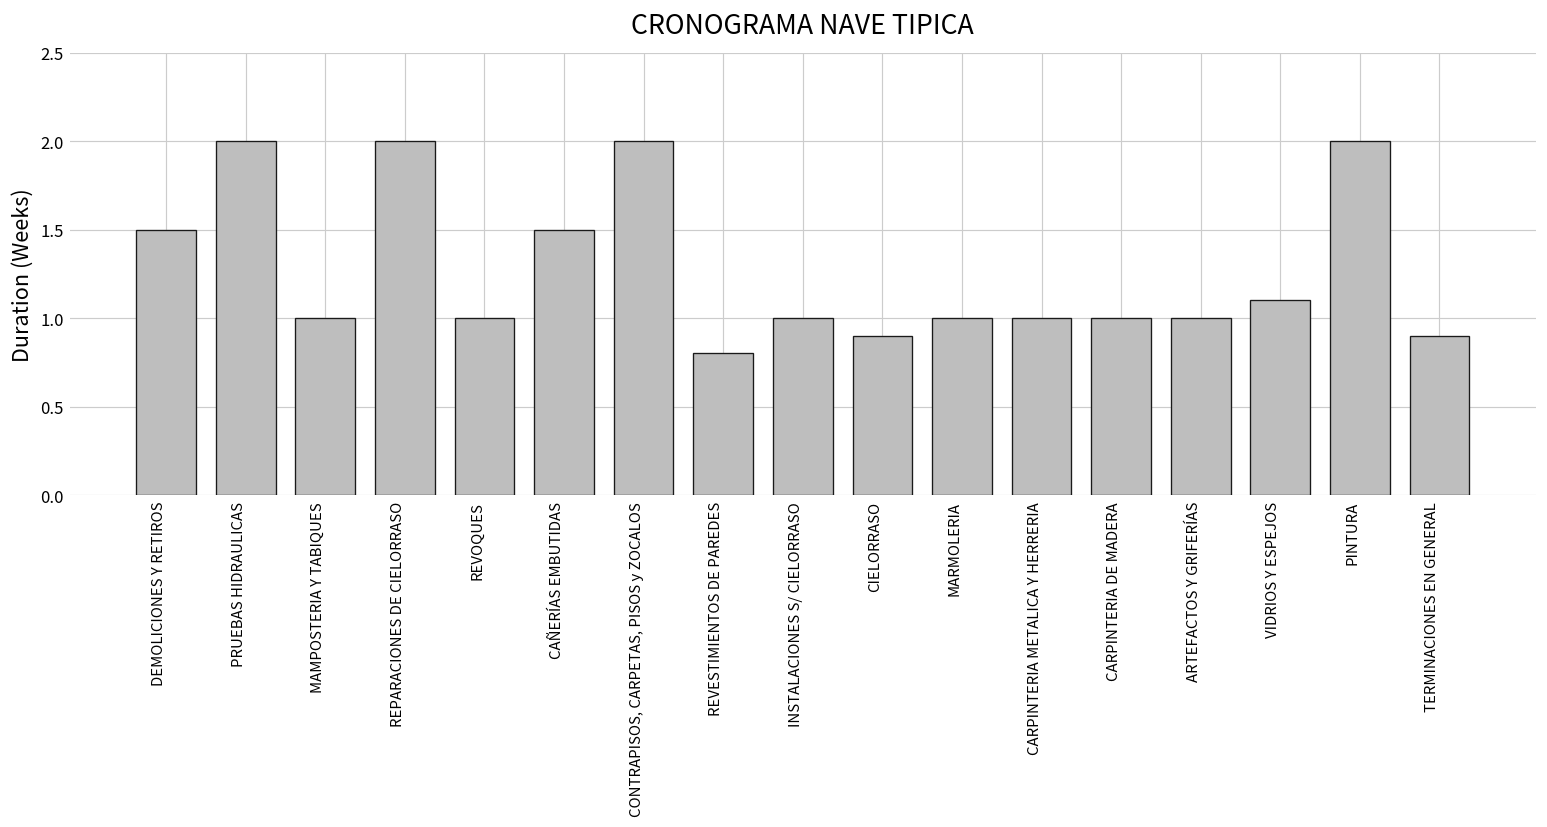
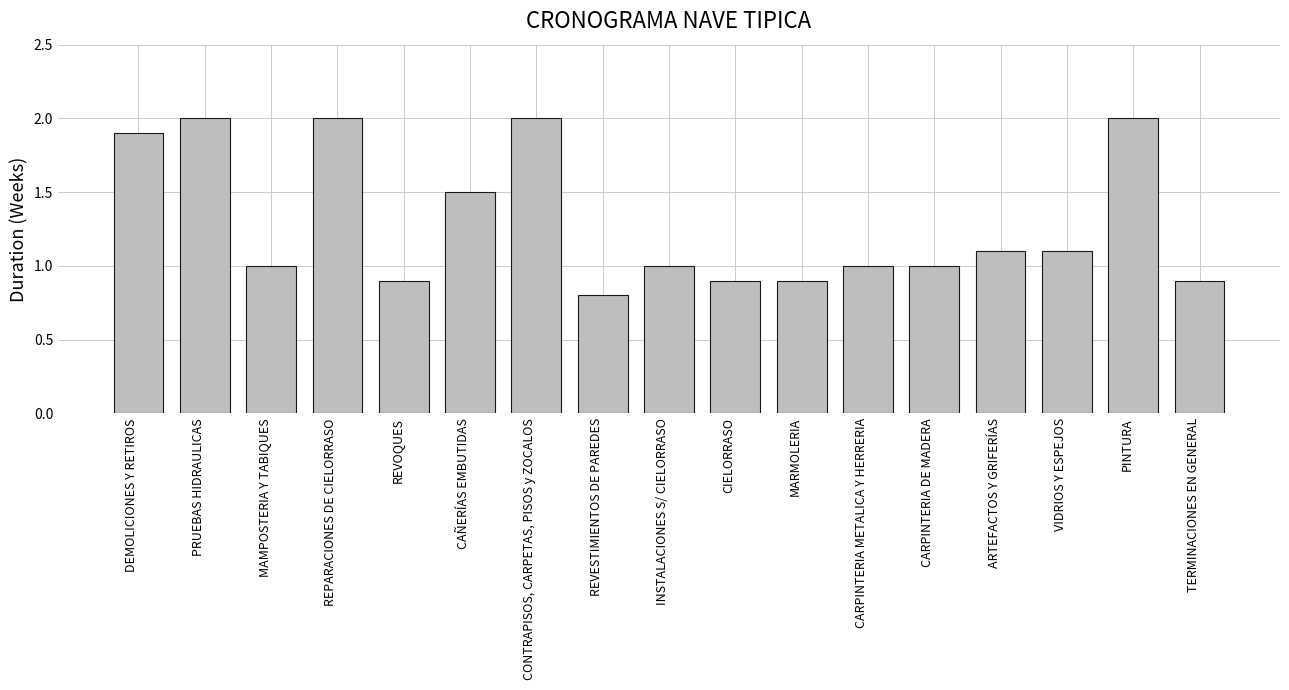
DEMOLICIONES Y RETIROS: 1.5 -> 1.9
REVOQUES: 1.0 -> 0.9
MARMOLERIA: 1.0 -> 0.9
ARTEFACTOS Y GRIFERÍAS: 1.0 -> 1.1
